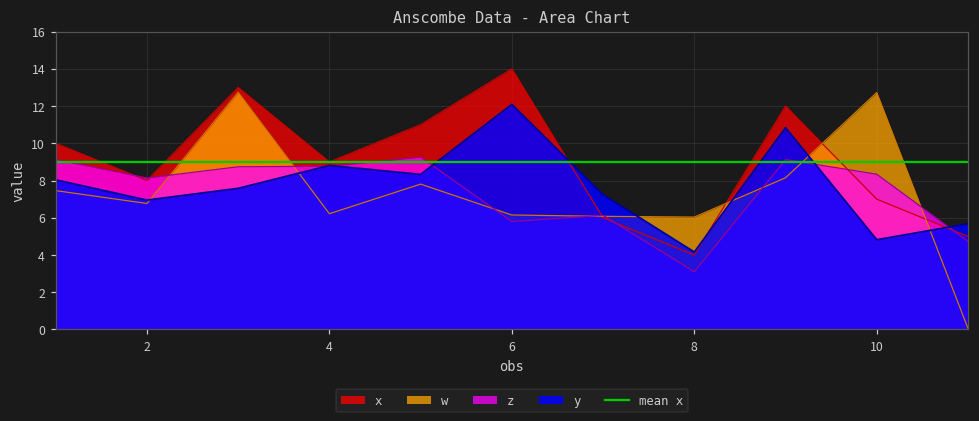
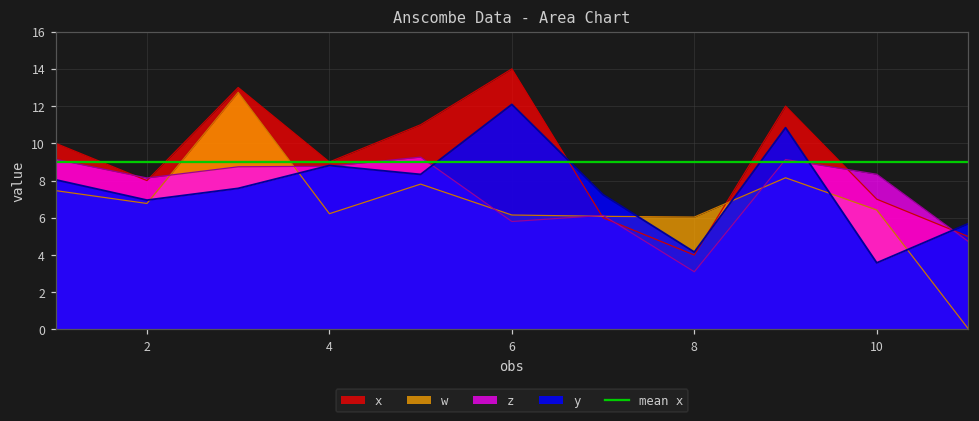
w, 10: 12.7 -> 6.4
y, 10: 4.8 -> 3.6
